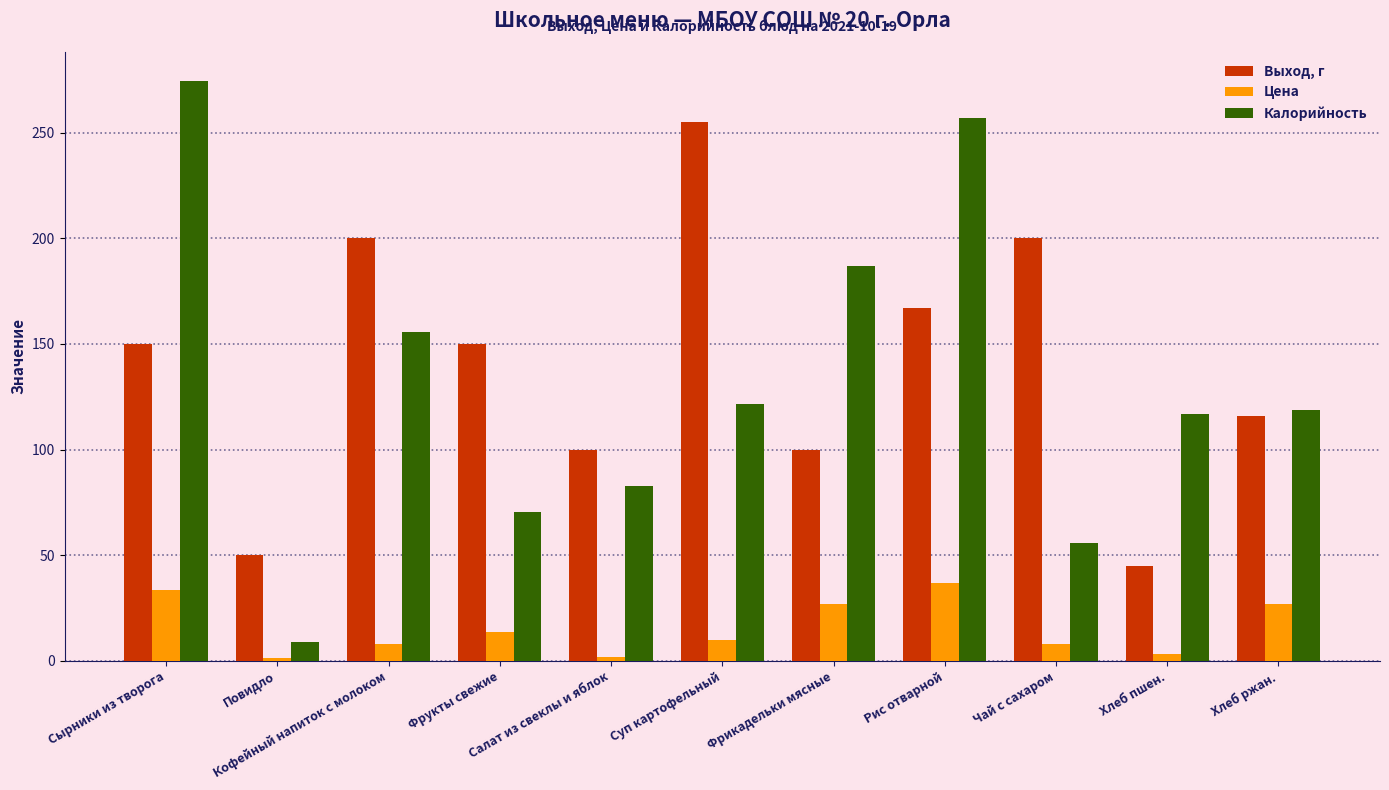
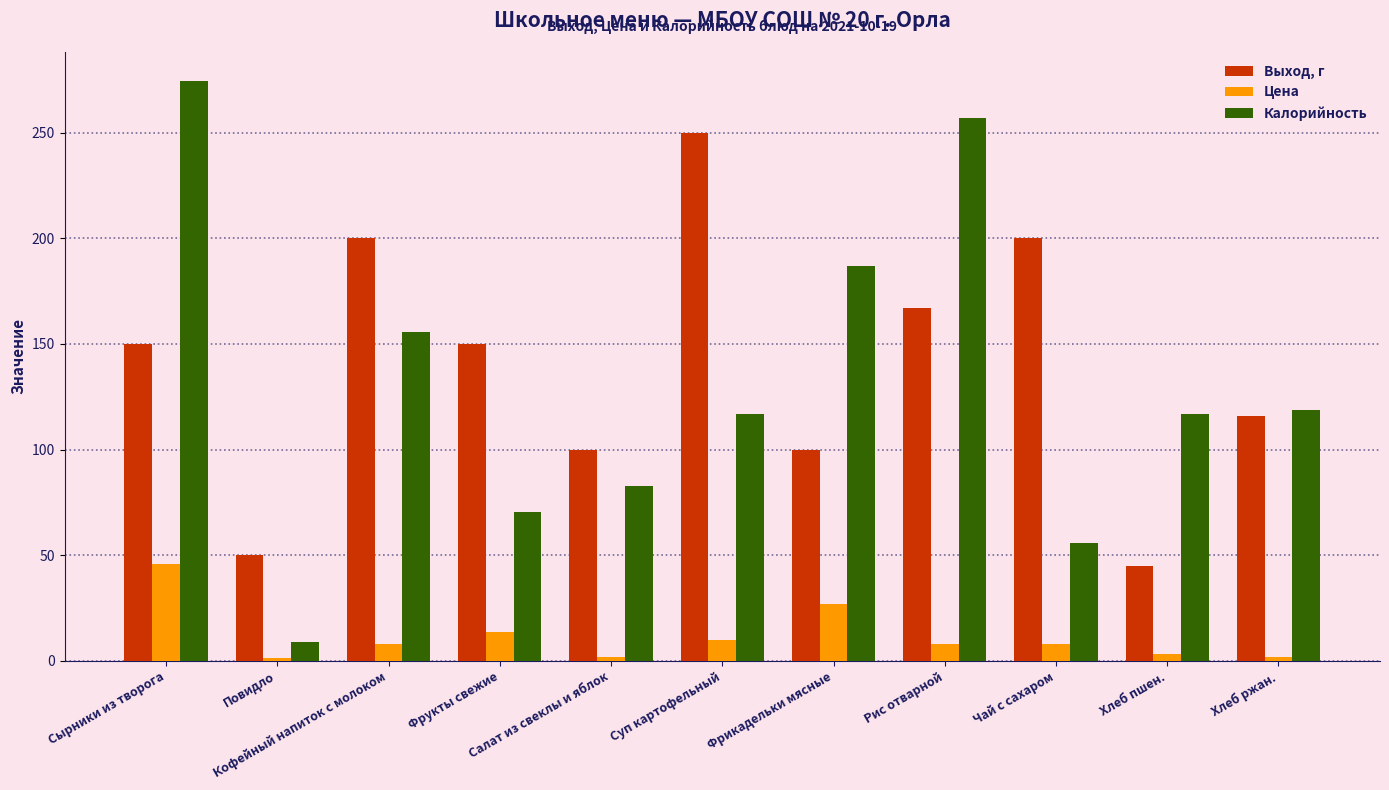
Цена, Сырники из творога: 34 -> 46
Выход, г, Суп картофельный: 255 -> 250
Калорийность, Суп картофельный: 122 -> 117
Цена, Рис отварной: 37 -> 8
Цена, Хлеб ржан.: 27 -> 2
